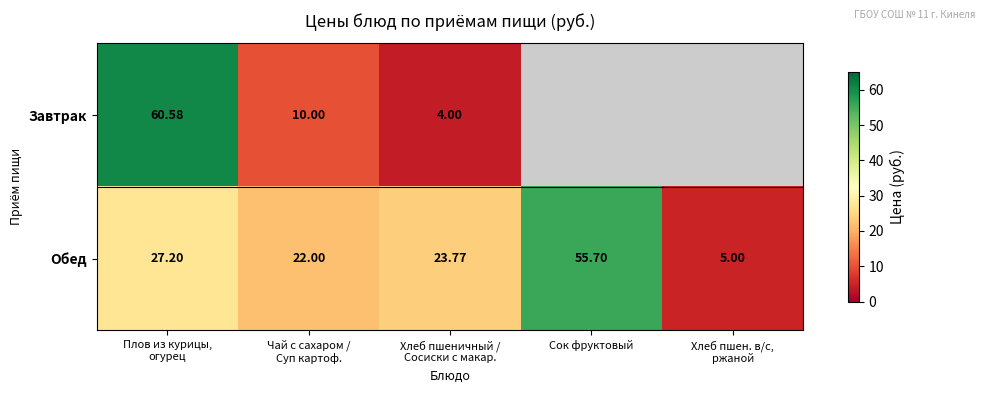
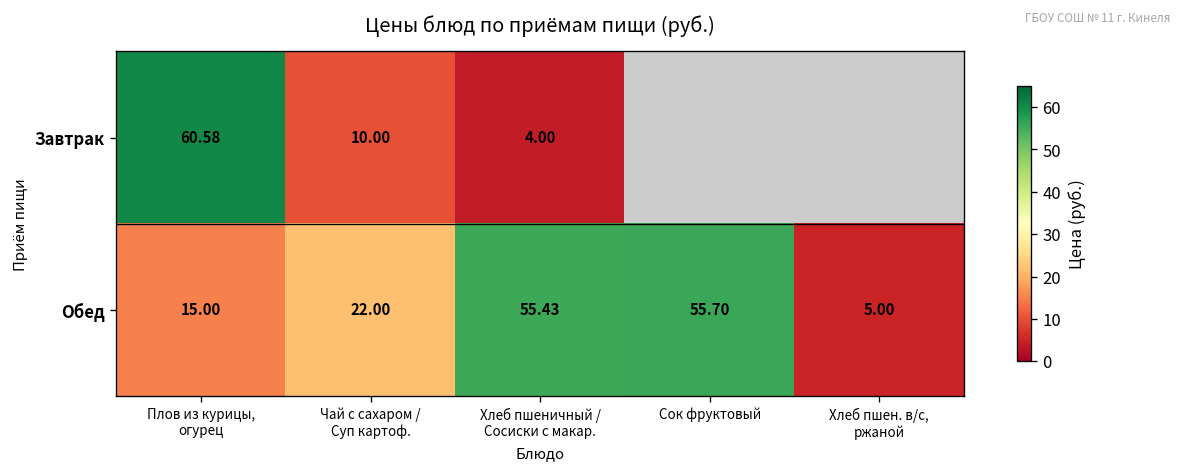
Обед, Плов из курицы, огурец: 27.20 -> 15.00
Обед, Хлеб пшеничный / Сосиски с макар.: 23.77 -> 55.43
